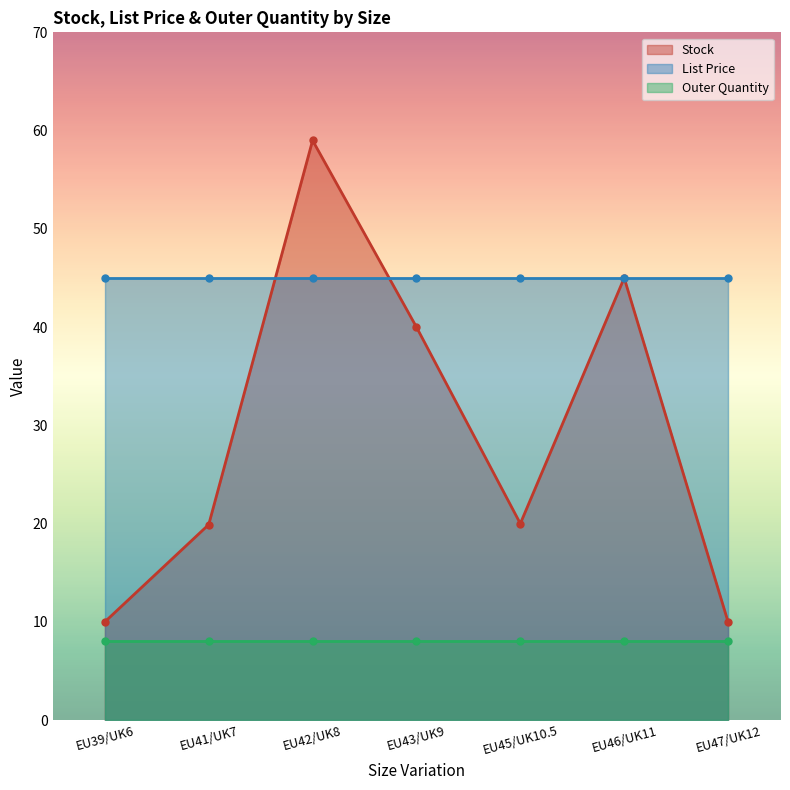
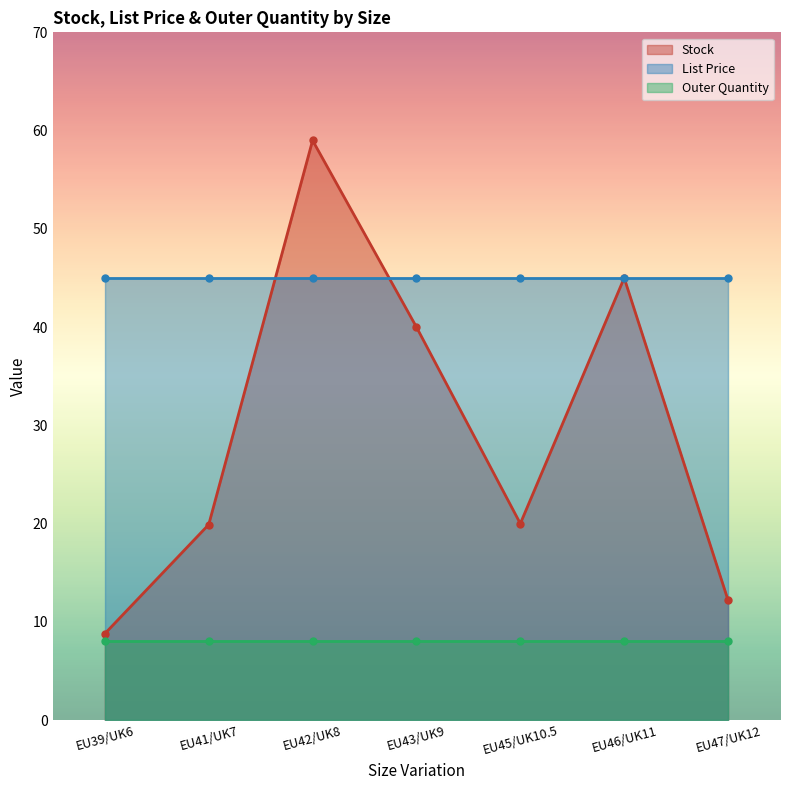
Stock, EU39/UK6: 10 -> 9
Stock, EU47/UK12: 10 -> 12
